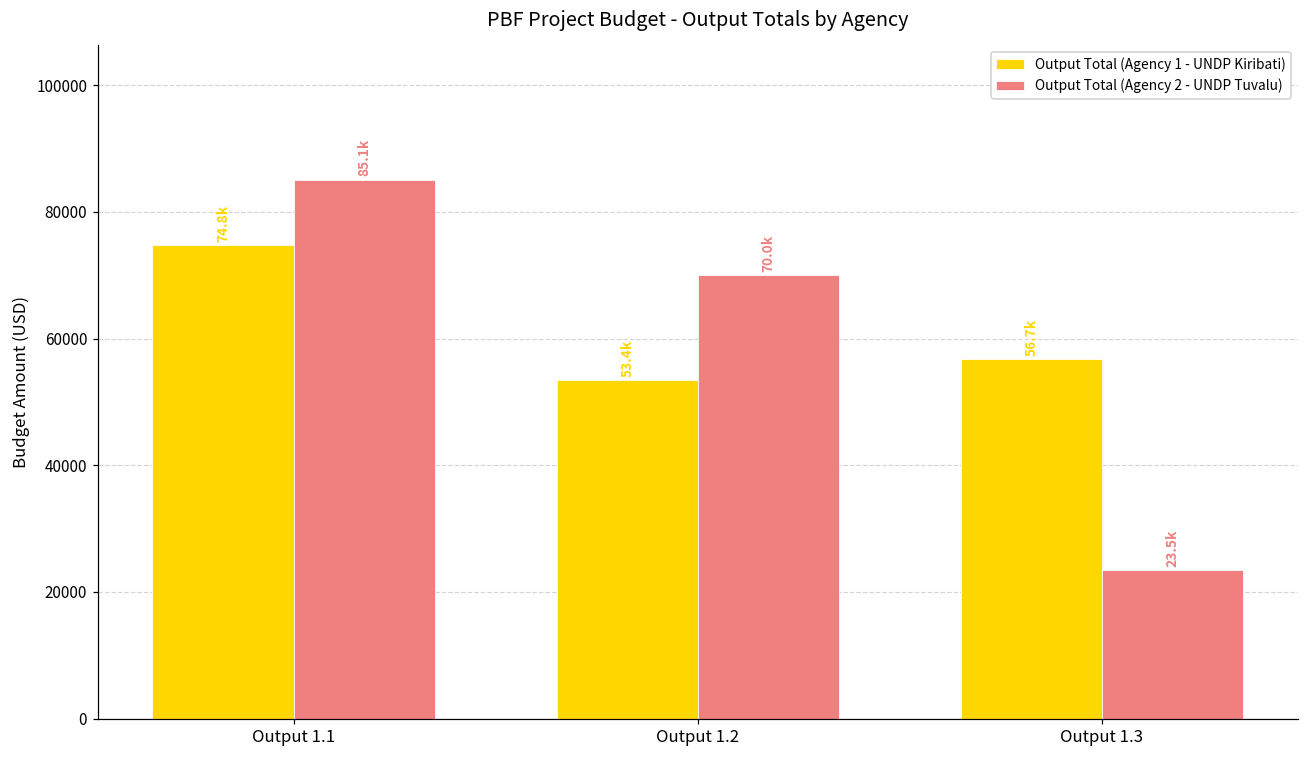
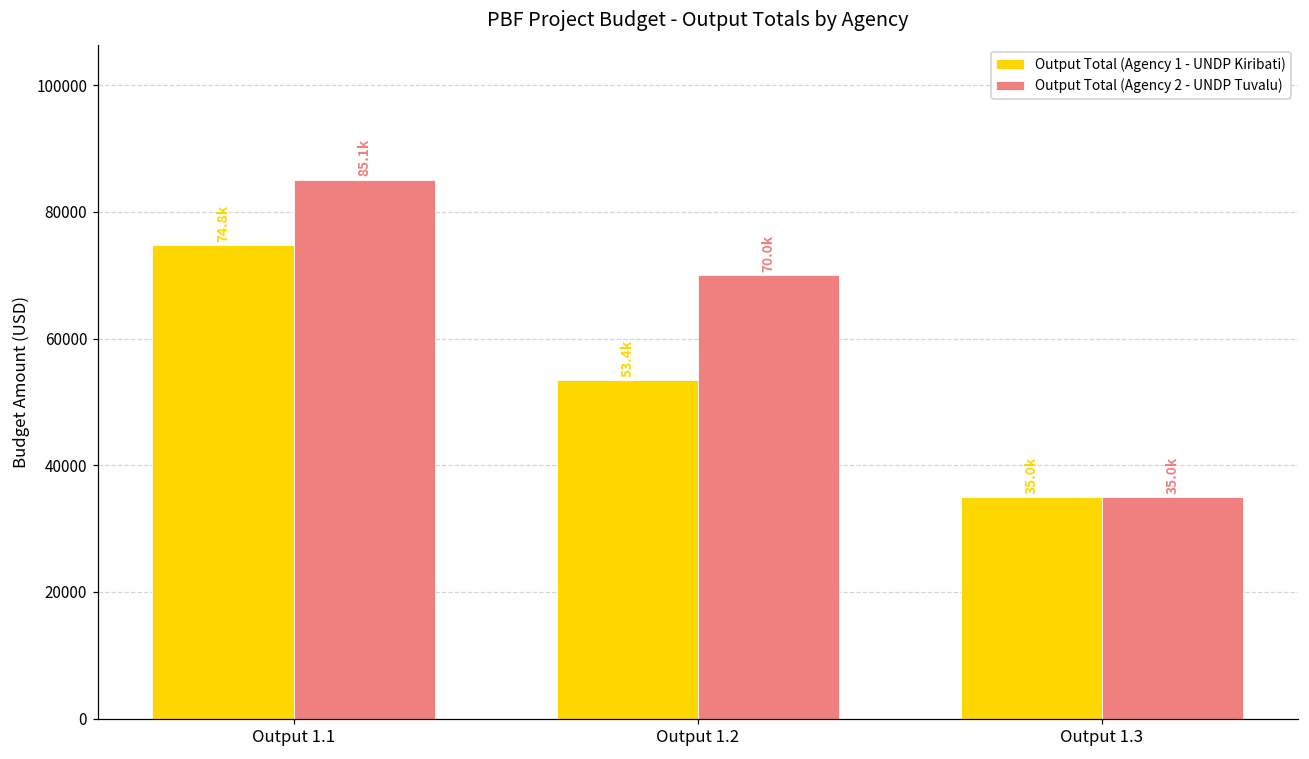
Output Total (Agency 1 - UNDP Kiribati), Output 1.3: 56.7k -> 35.0k
Output Total (Agency 2 - UNDP Tuvalu), Output 1.3: 23.5k -> 35.0k
